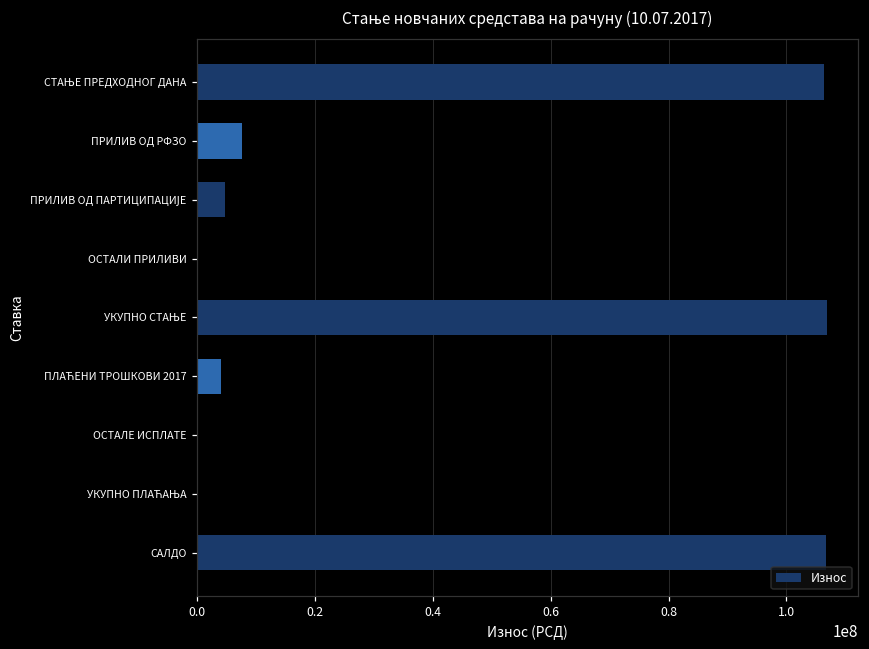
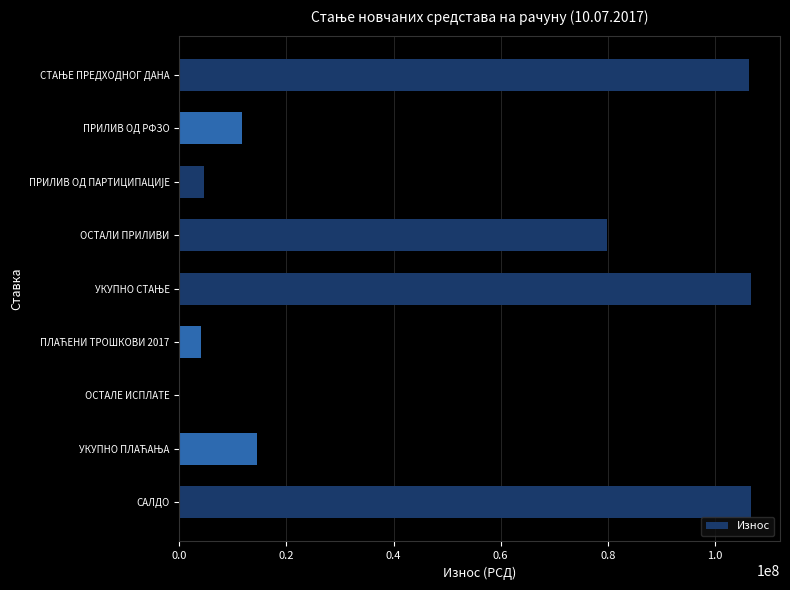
ПРИЛИВ ОД РФЗО: 8000000 -> 12000000
ОСТАЛИ ПРИЛИВИ: 0 -> 80000000
УКУПНО ПЛАЋАЊА: 0 -> 15000000
